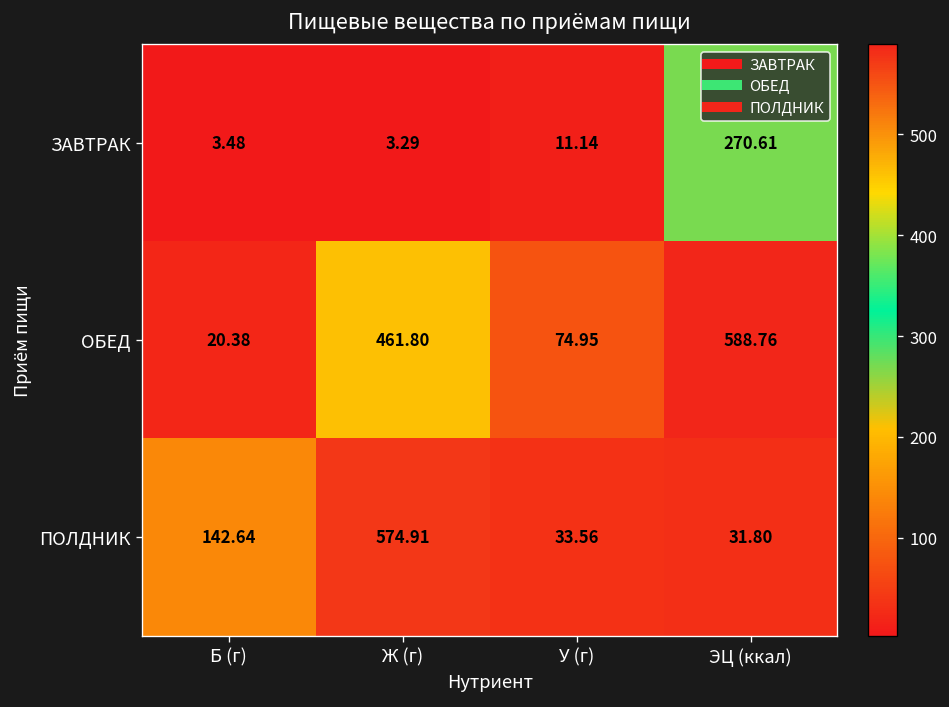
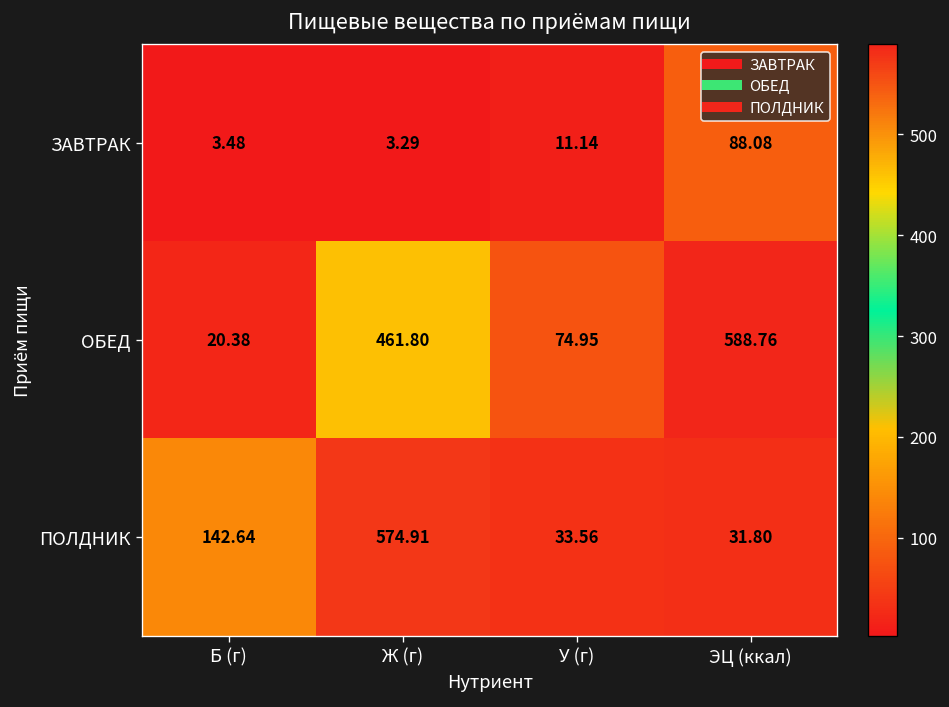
ЗАВТРАК, ЭЦ (ккал): 270.61 -> 88.08
